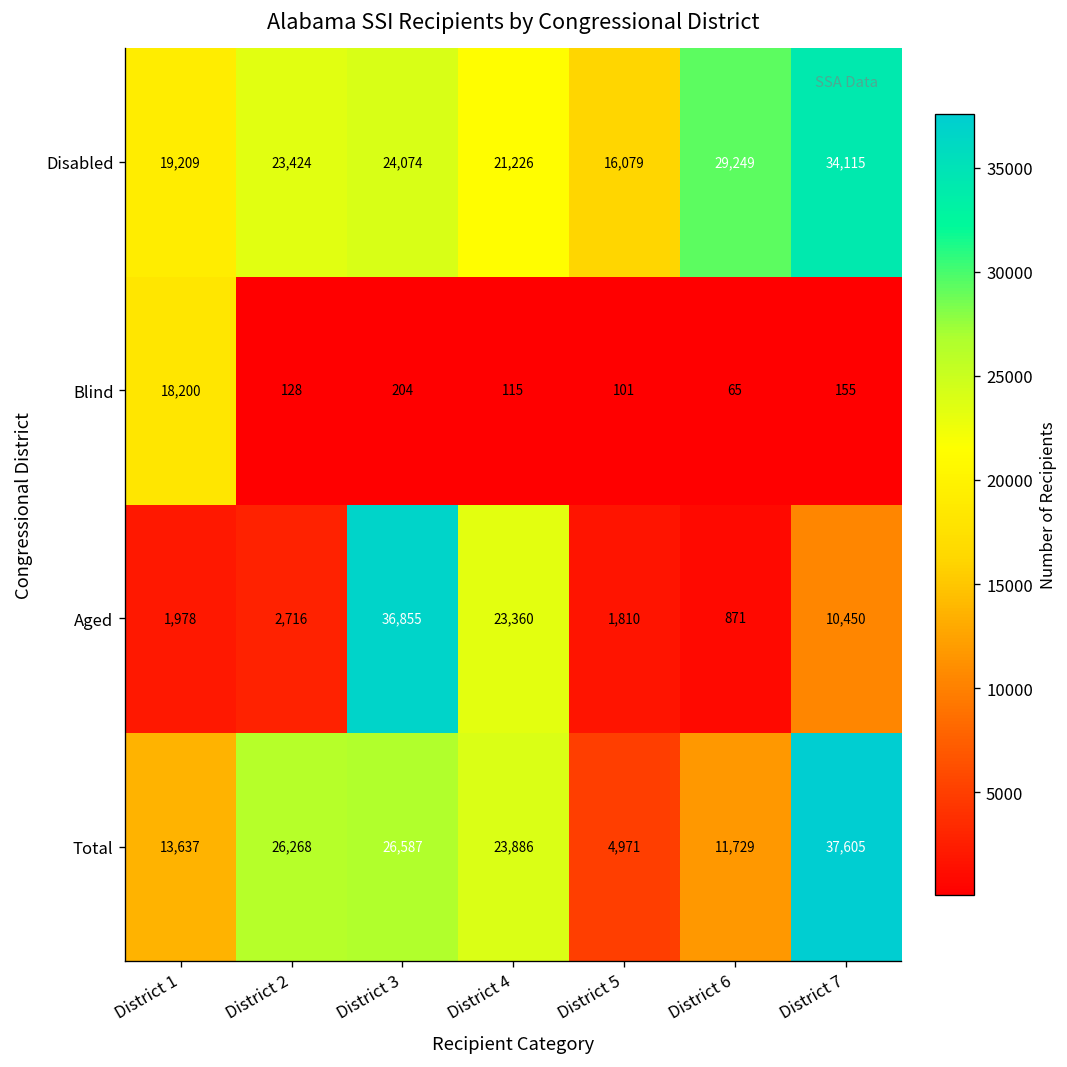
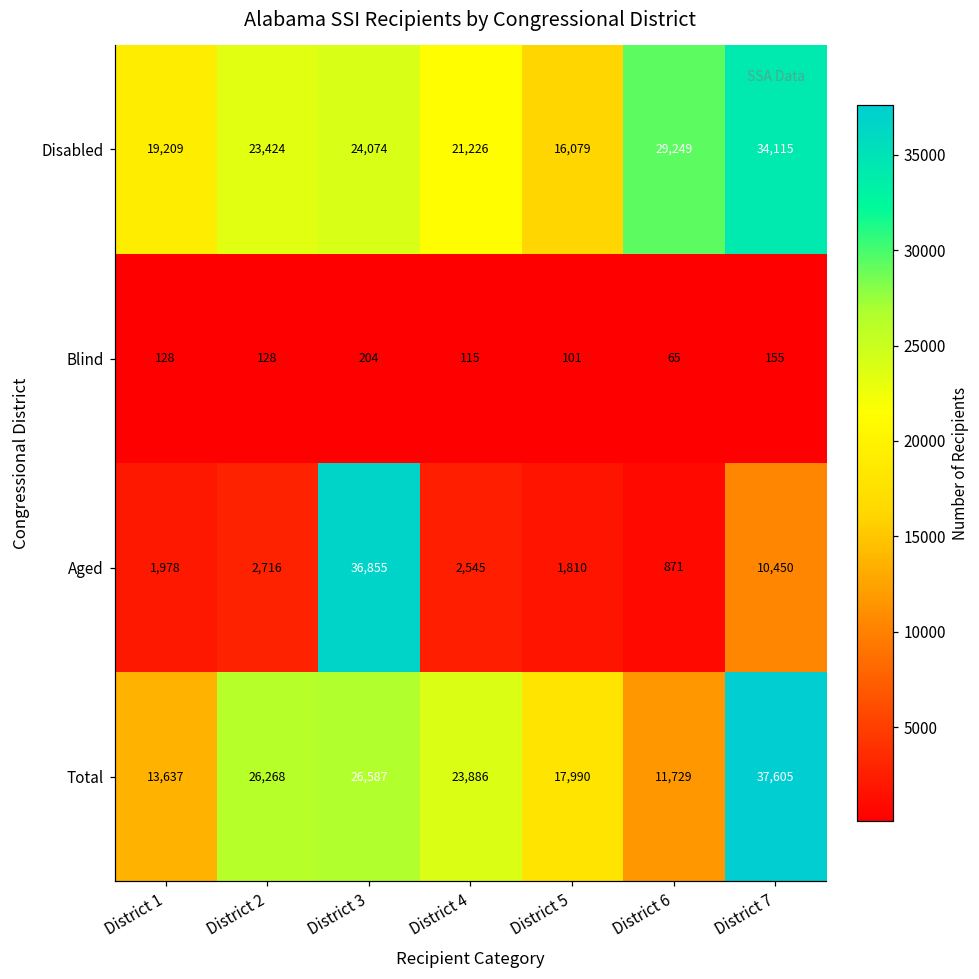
Blind, District 1: 18,200 -> 128
Aged, District 4: 23,360 -> 2,545
Total, District 5: 4,971 -> 17,990
